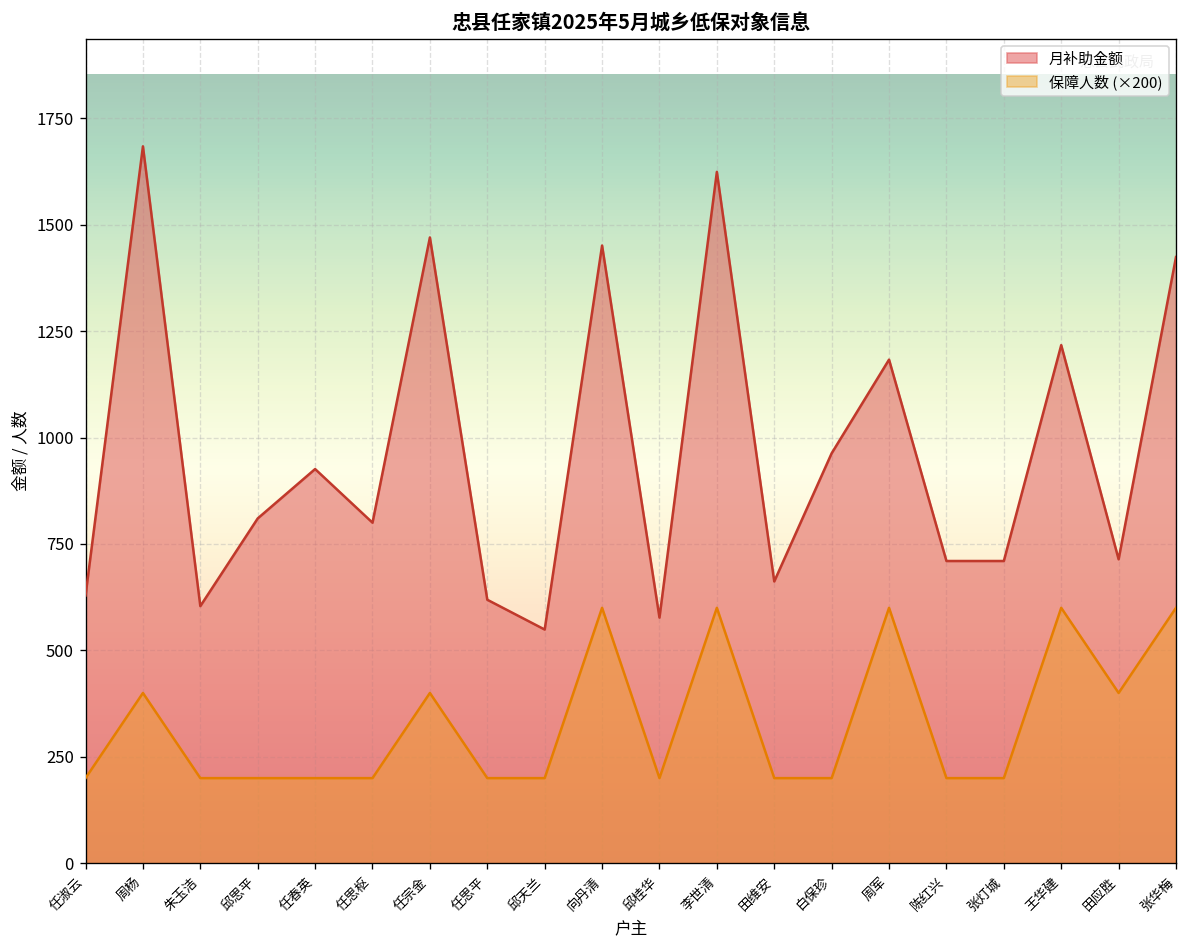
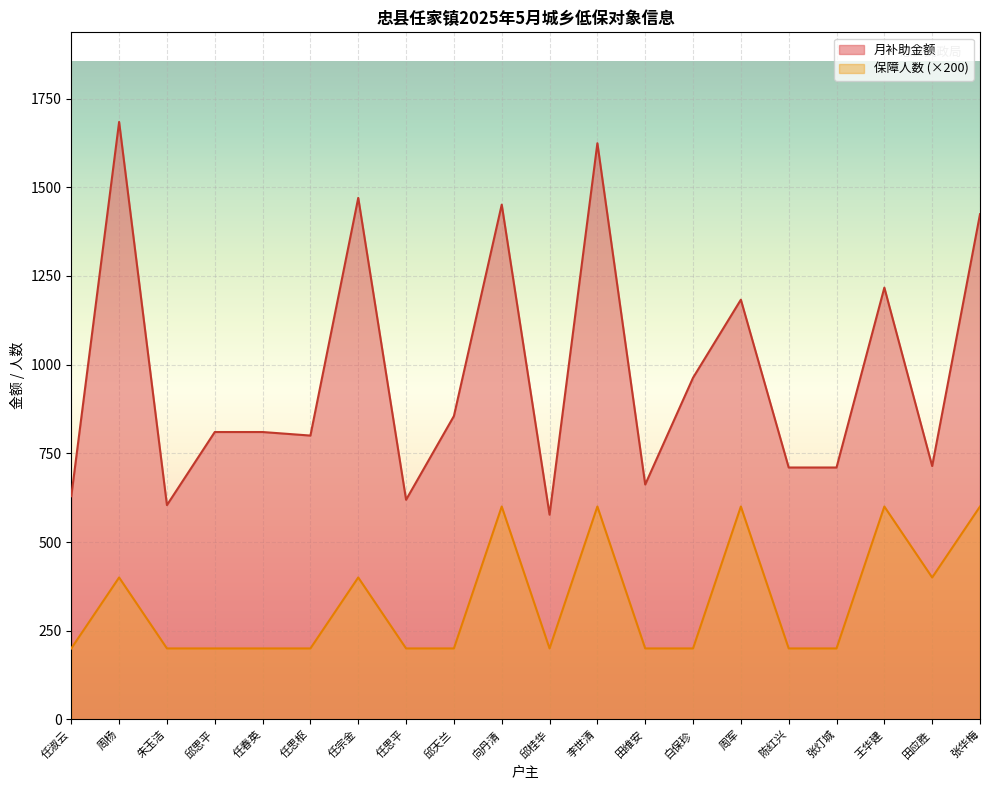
月补助金额, 任春英: 930 -> 810
月补助金额, 邱天兰: 550 -> 860
